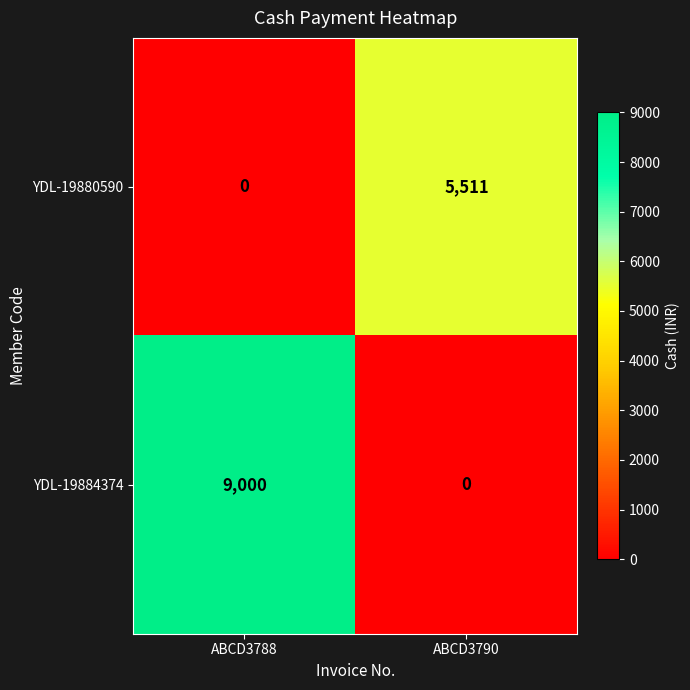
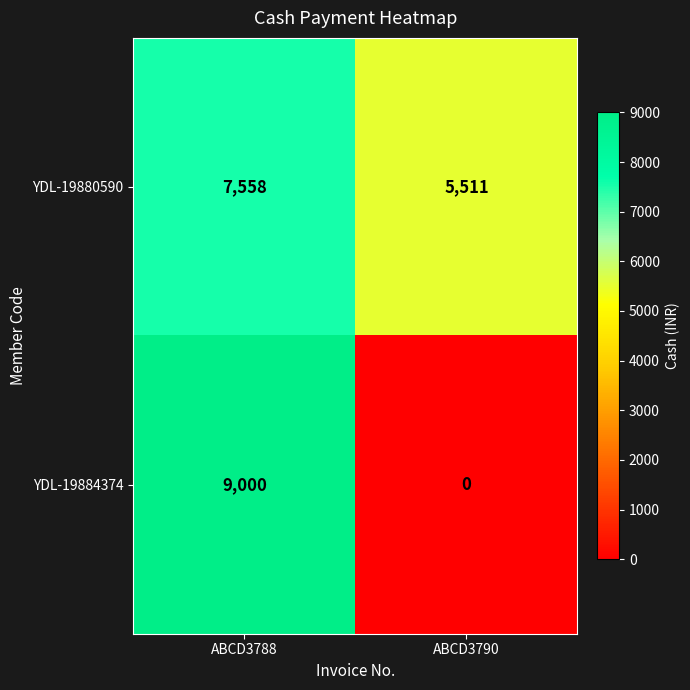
YDL-19880590, ABCD3788: 0 -> 7,558
